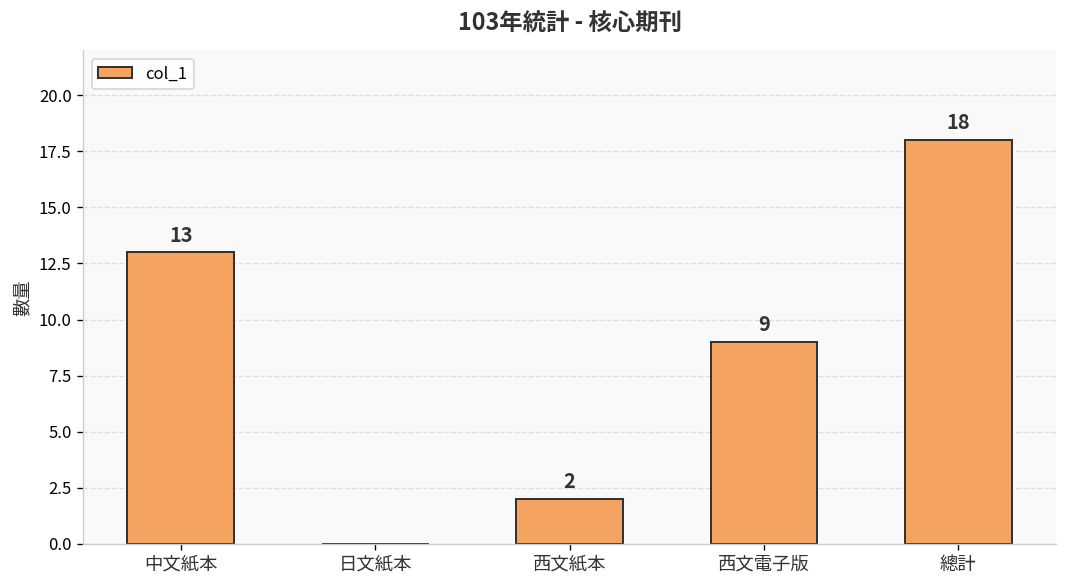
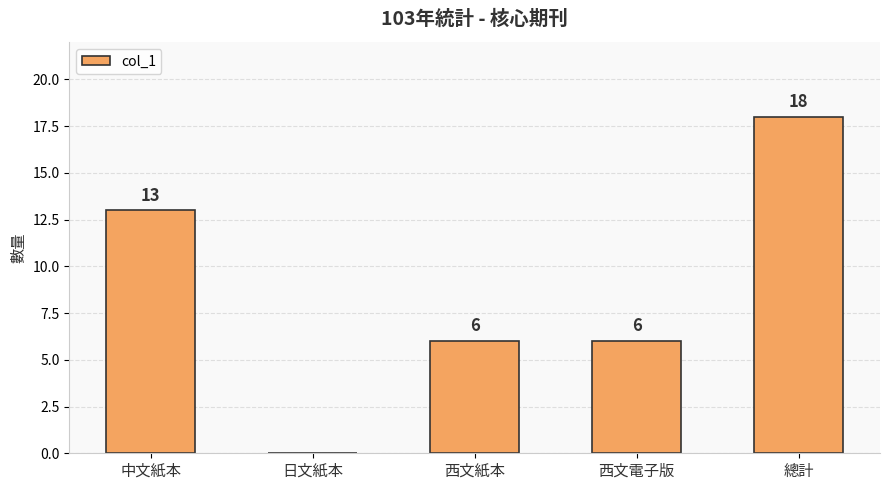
西文紙本: 2 -> 6
西文電子版: 9 -> 6
